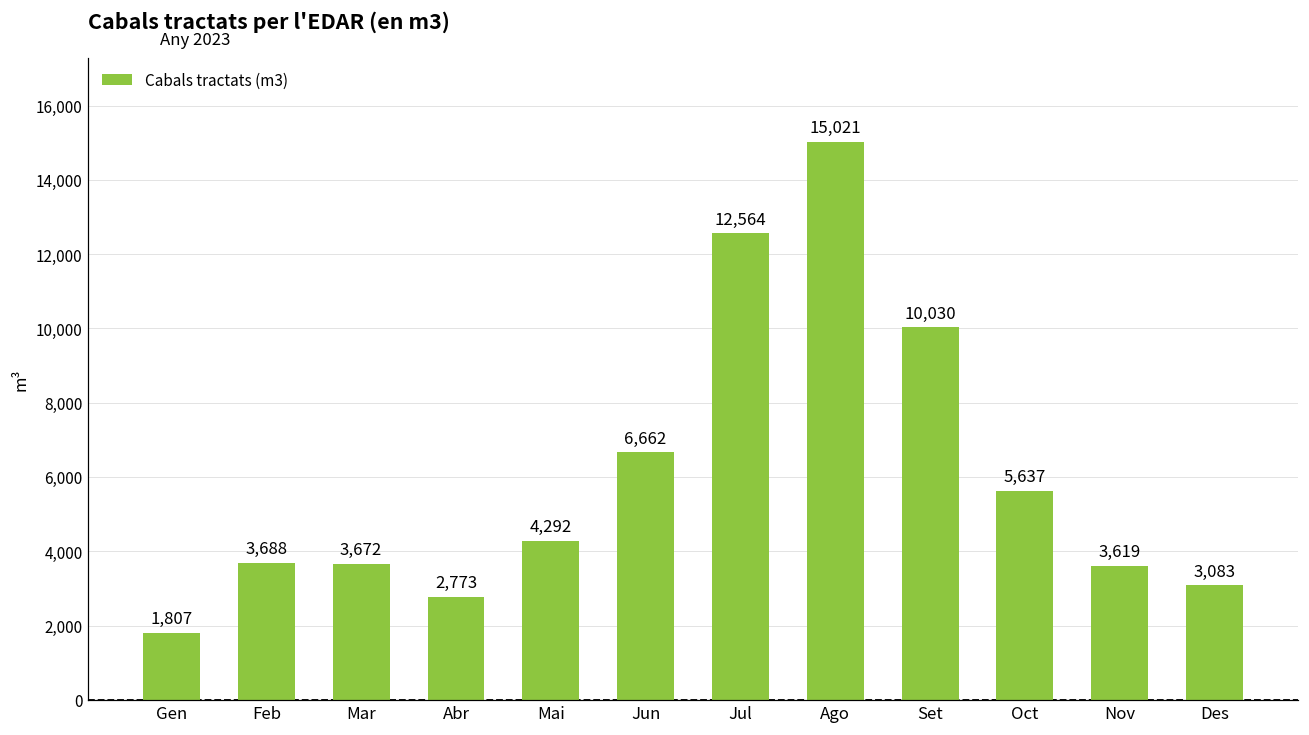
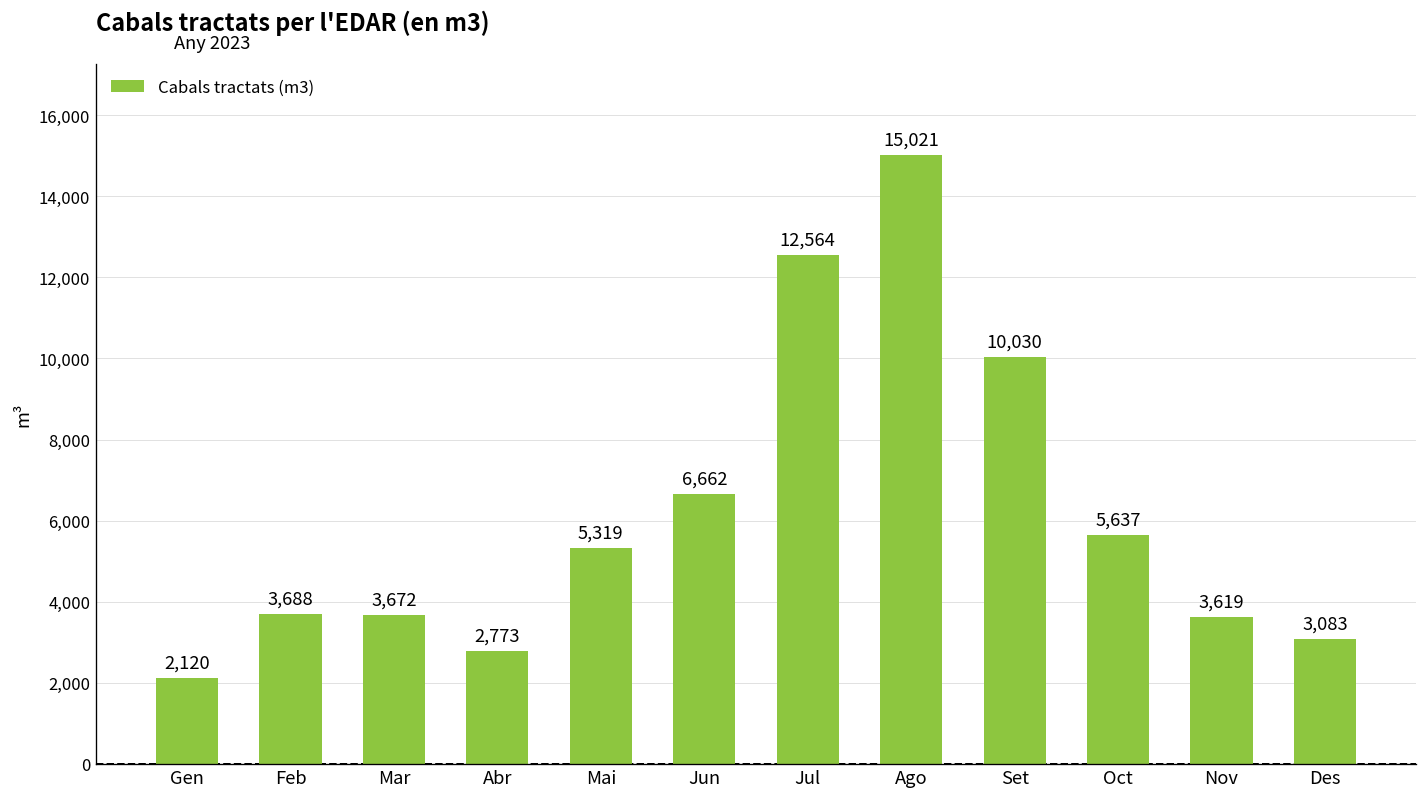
Gen: 1,807 -> 2,120
Mai: 4,292 -> 5,319
